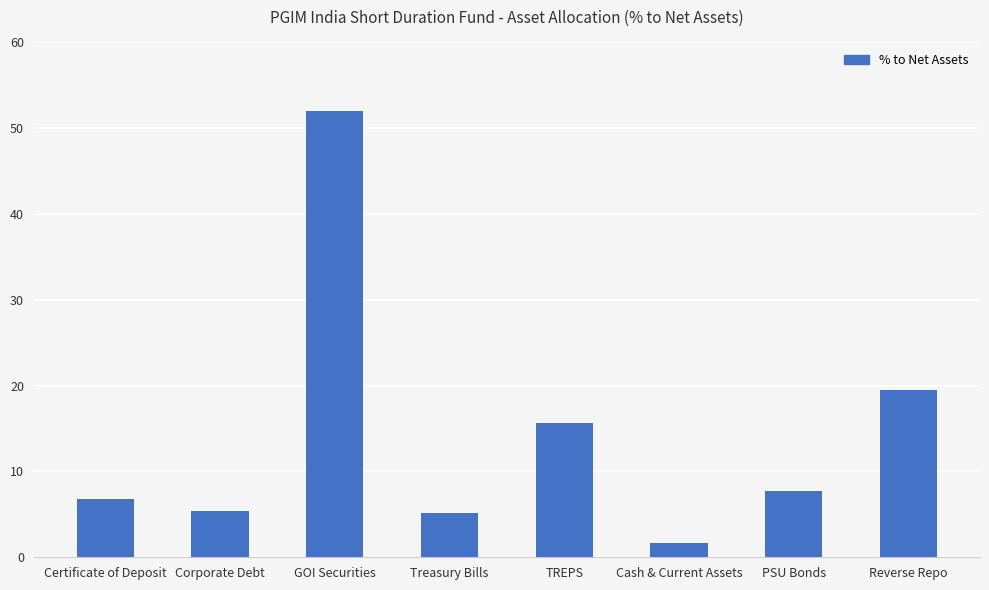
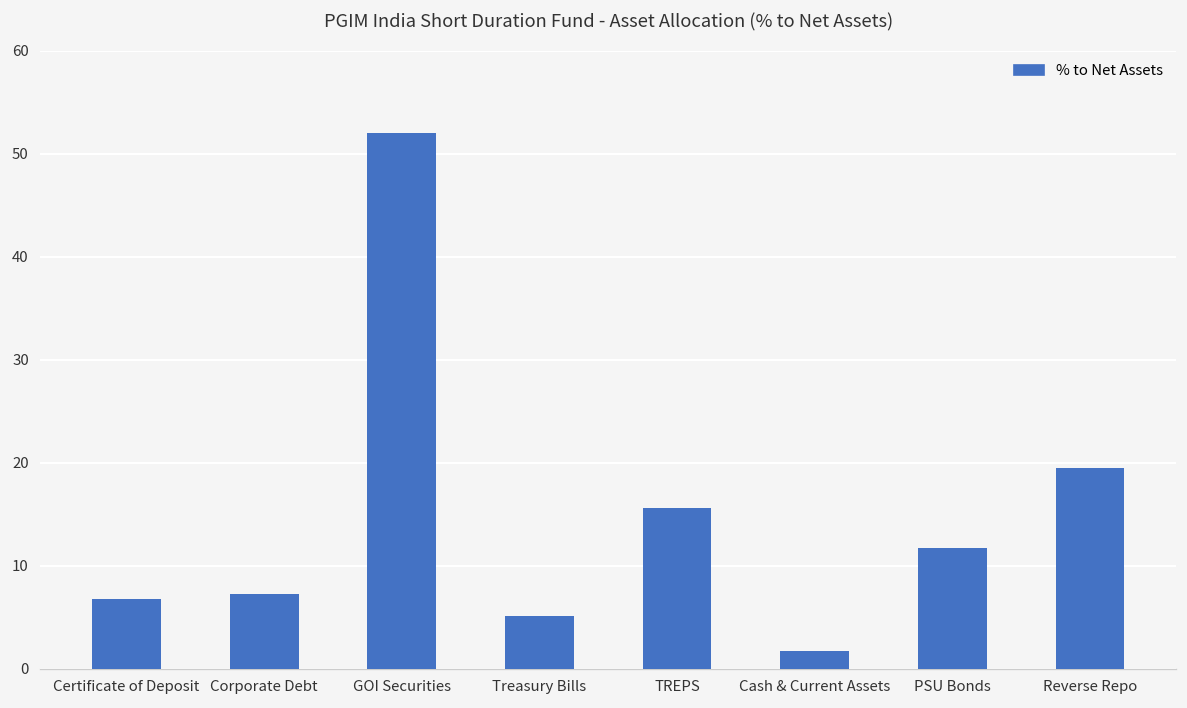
Corporate Debt: 5 -> 7
PSU Bonds: 8 -> 12
